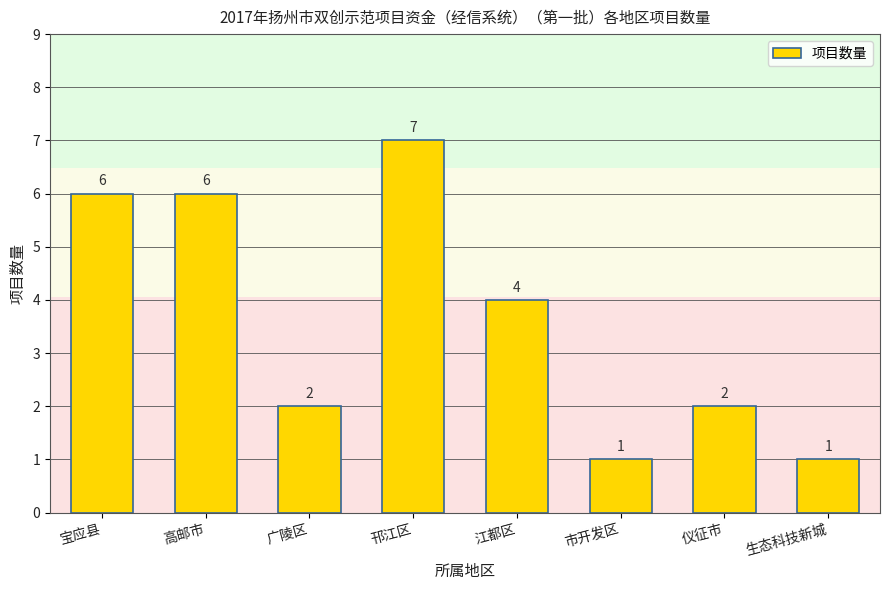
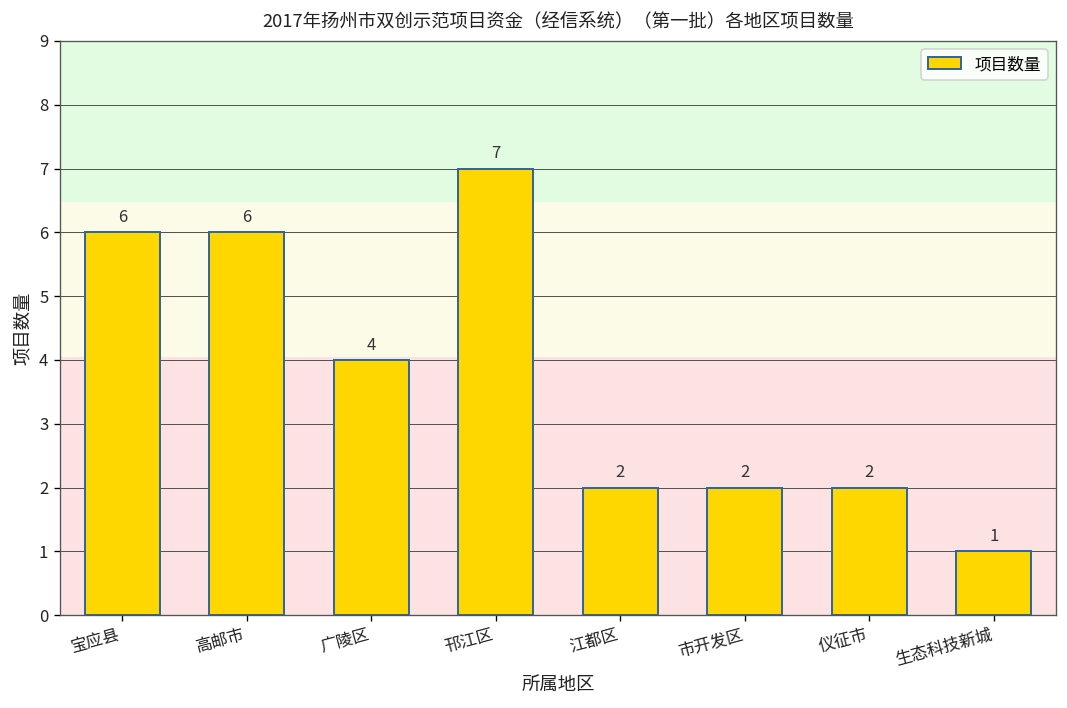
广陵区: 2 -> 4
江都区: 4 -> 2
市开发区: 1 -> 2
